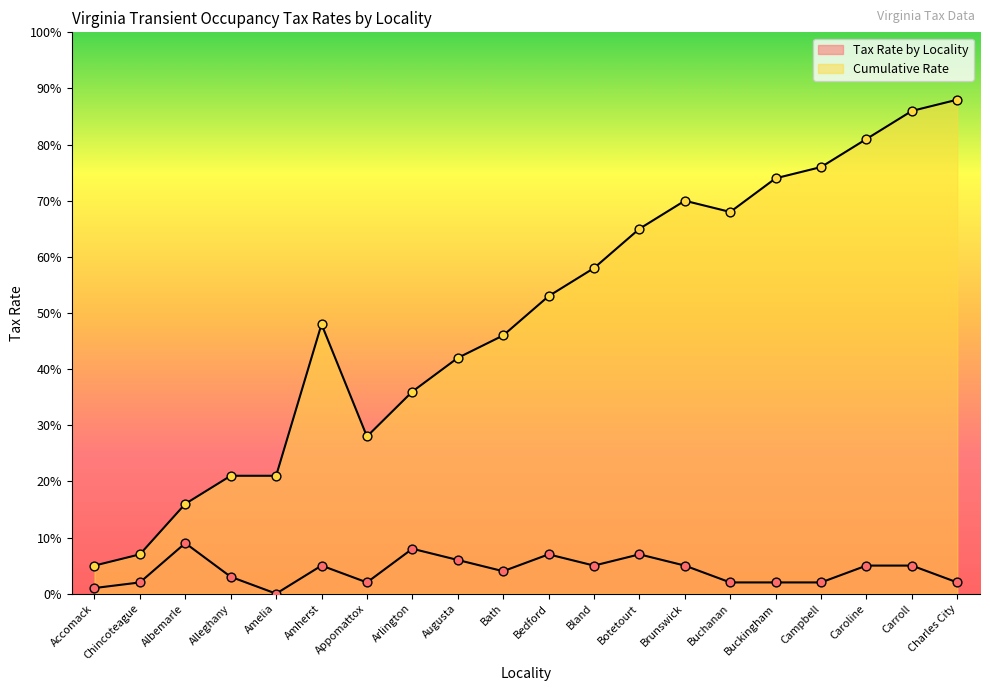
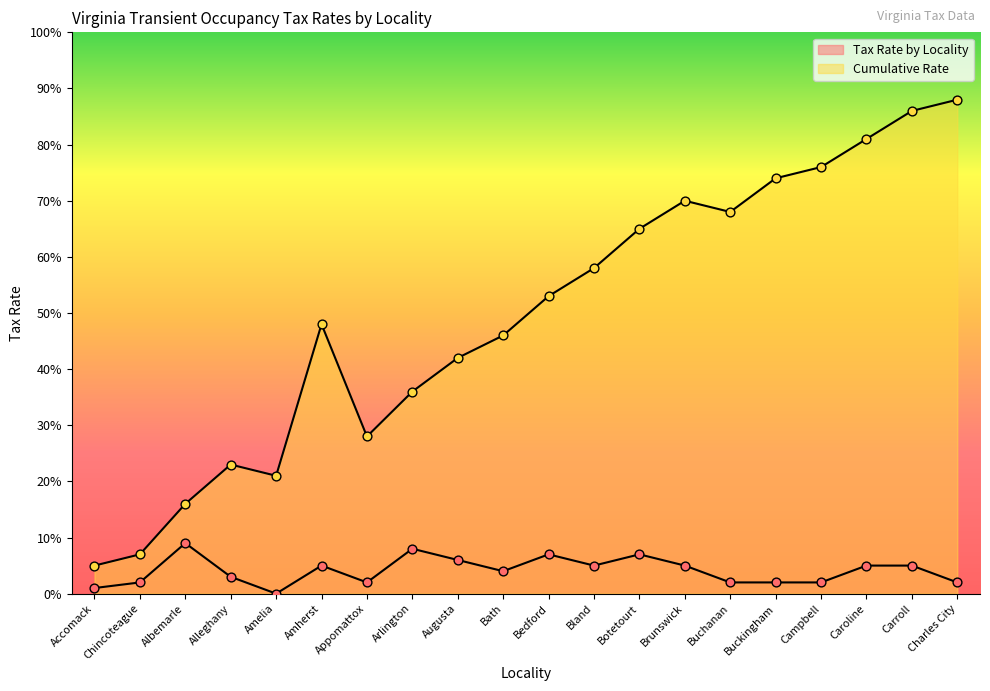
Cumulative Rate, Alleghany: 21% -> 23%
